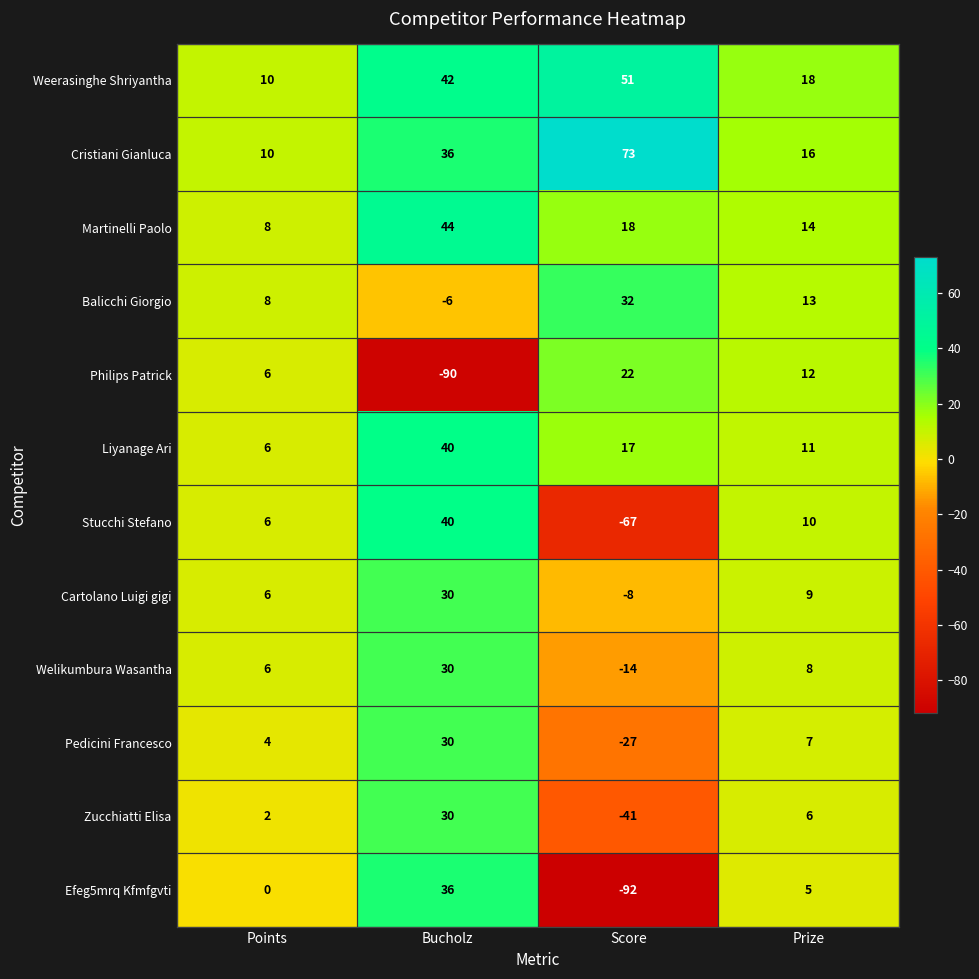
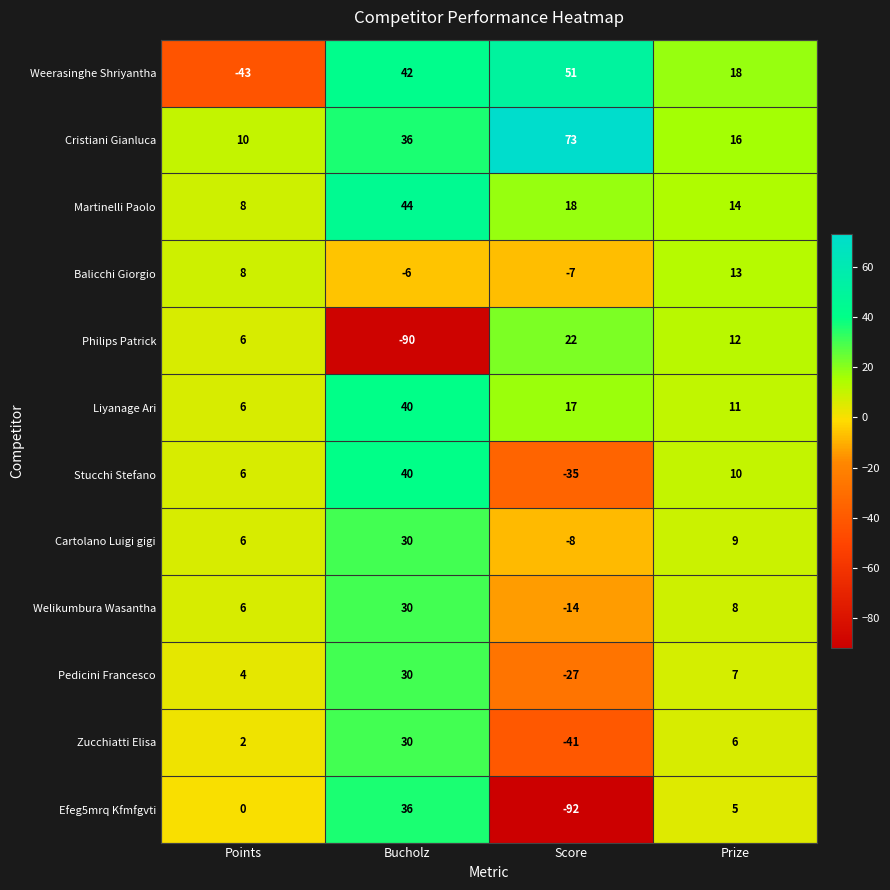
Weerasinghe Shriyantha, Points: 10 -> -43
Balicchi Giorgio, Score: 32 -> -7
Stucchi Stefano, Score: -67 -> -35
